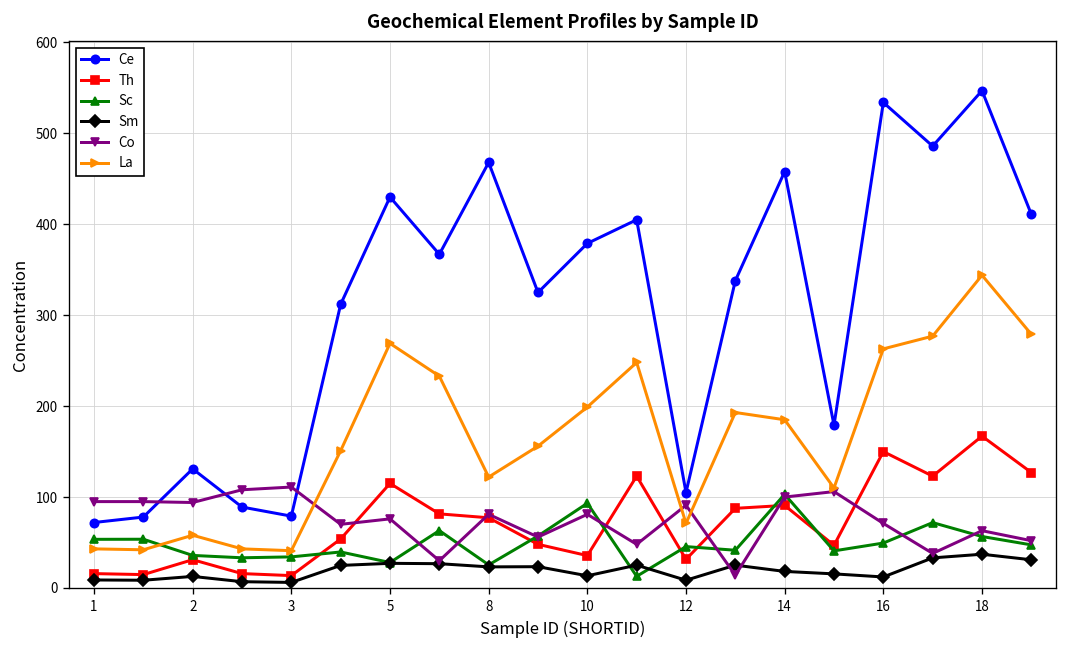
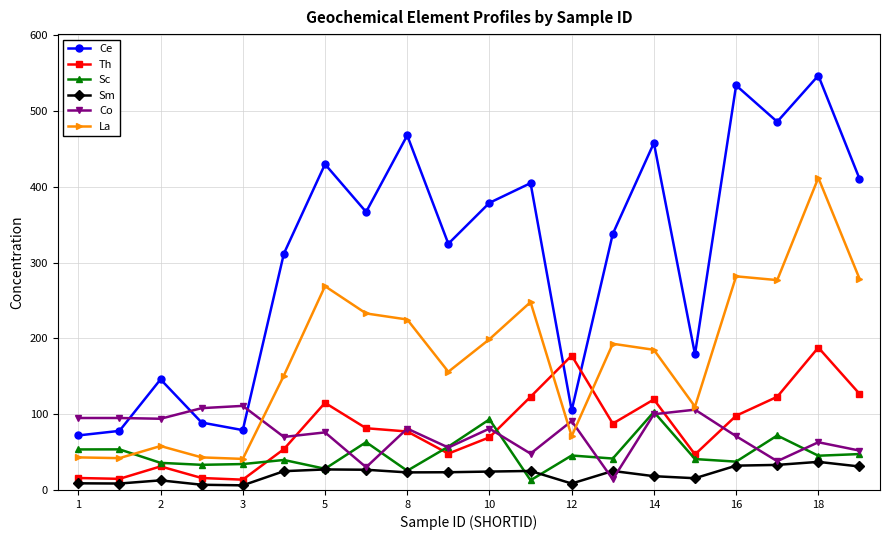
Ce, 2: 130 -> 150
La, 8: 120 -> 230
Th, 10: 40 -> 70
Sm, 10: 10 -> 20
Th, 12: 30 -> 180
Th, 14: 90 -> 120
Th, 16: 150 -> 100
Sc, 16: 50 -> 40
Sm, 16: 10 -> 30
La, 16: 260 -> 280
Th, 18: 170 -> 190
Sc, 18: 60 -> 50
La, 18: 340 -> 410
